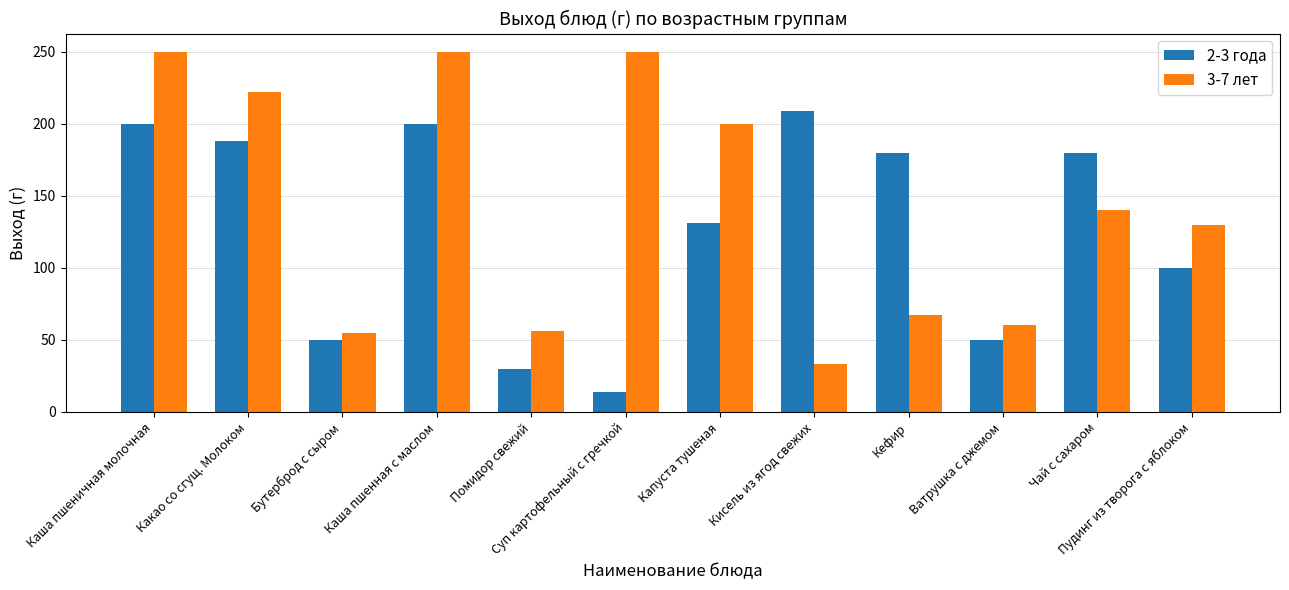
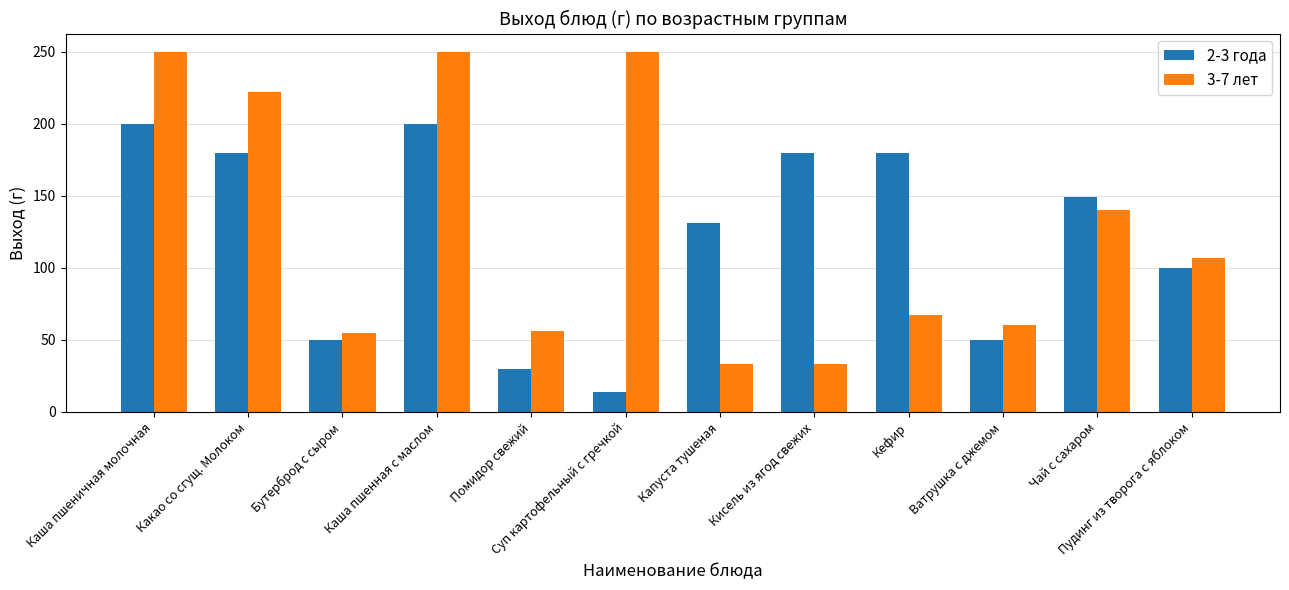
2-3 года, Какао со сгущ. Молоком: 188 -> 180
3-7 лет, Капуста тушеная: 200 -> 33
2-3 года, Кисель из ягод свежих: 209 -> 180
2-3 года, Чай с сахаром: 180 -> 149
3-7 лет, Пудинг из творога с яблоком: 130 -> 107
